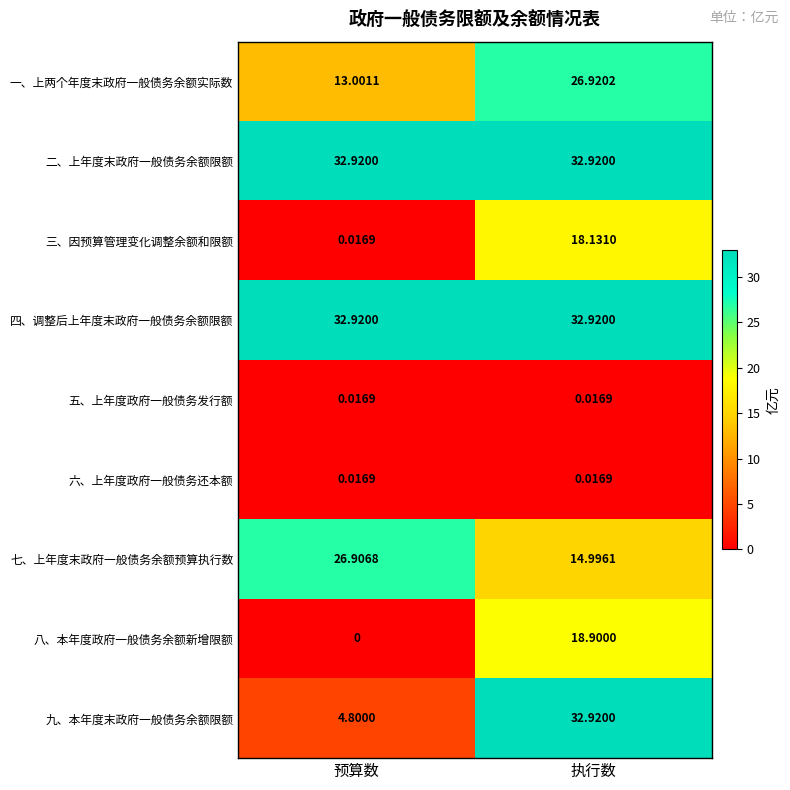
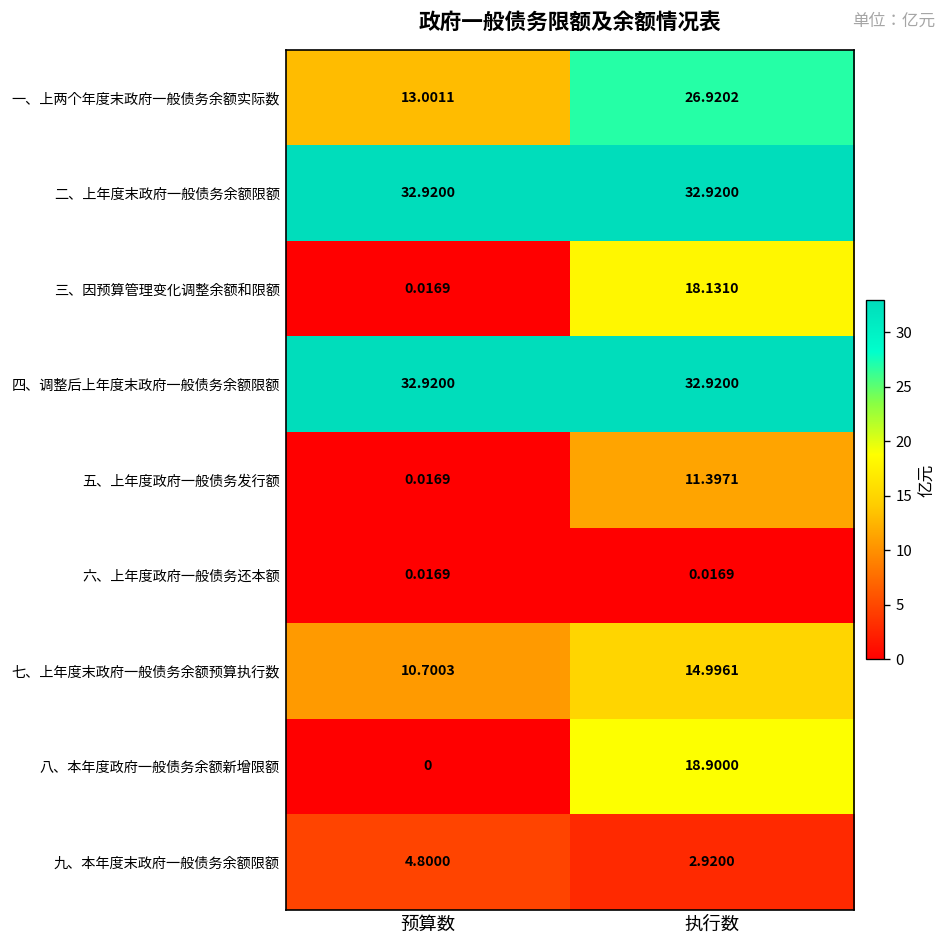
五、上年度政府一般债务发行额, 执行数: 0.0169 -> 11.3971
七、上年度末政府一般债务余额预算执行数, 预算数: 26.9068 -> 10.7003
九、本年度末政府一般债务余额限额, 执行数: 32.9200 -> 2.9200
